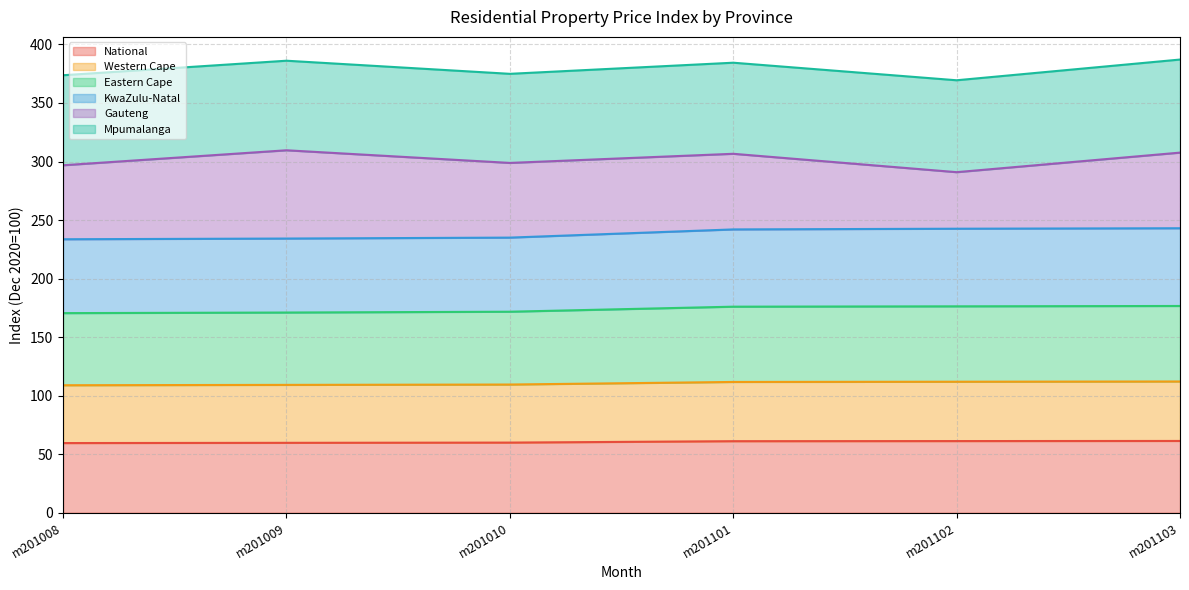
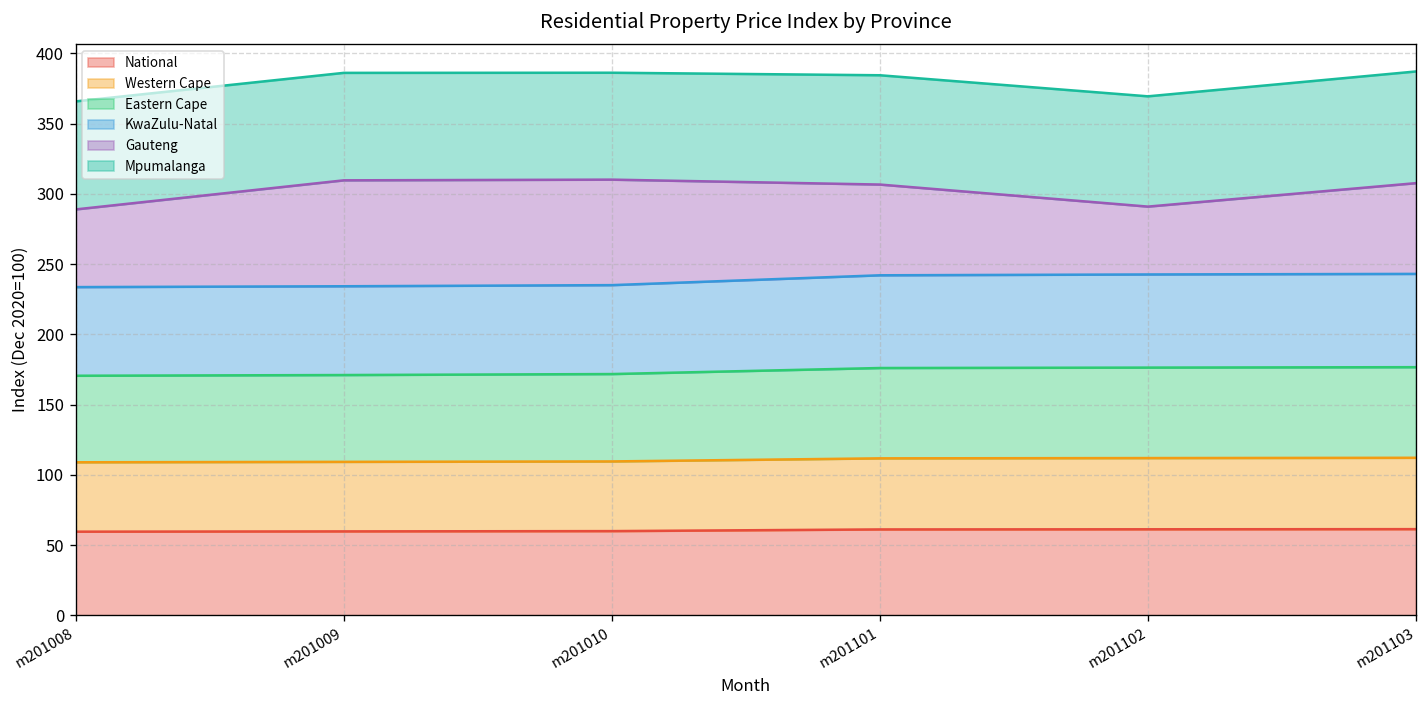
Gauteng, m201008: 63 -> 55
Gauteng, m201010: 64 -> 75
